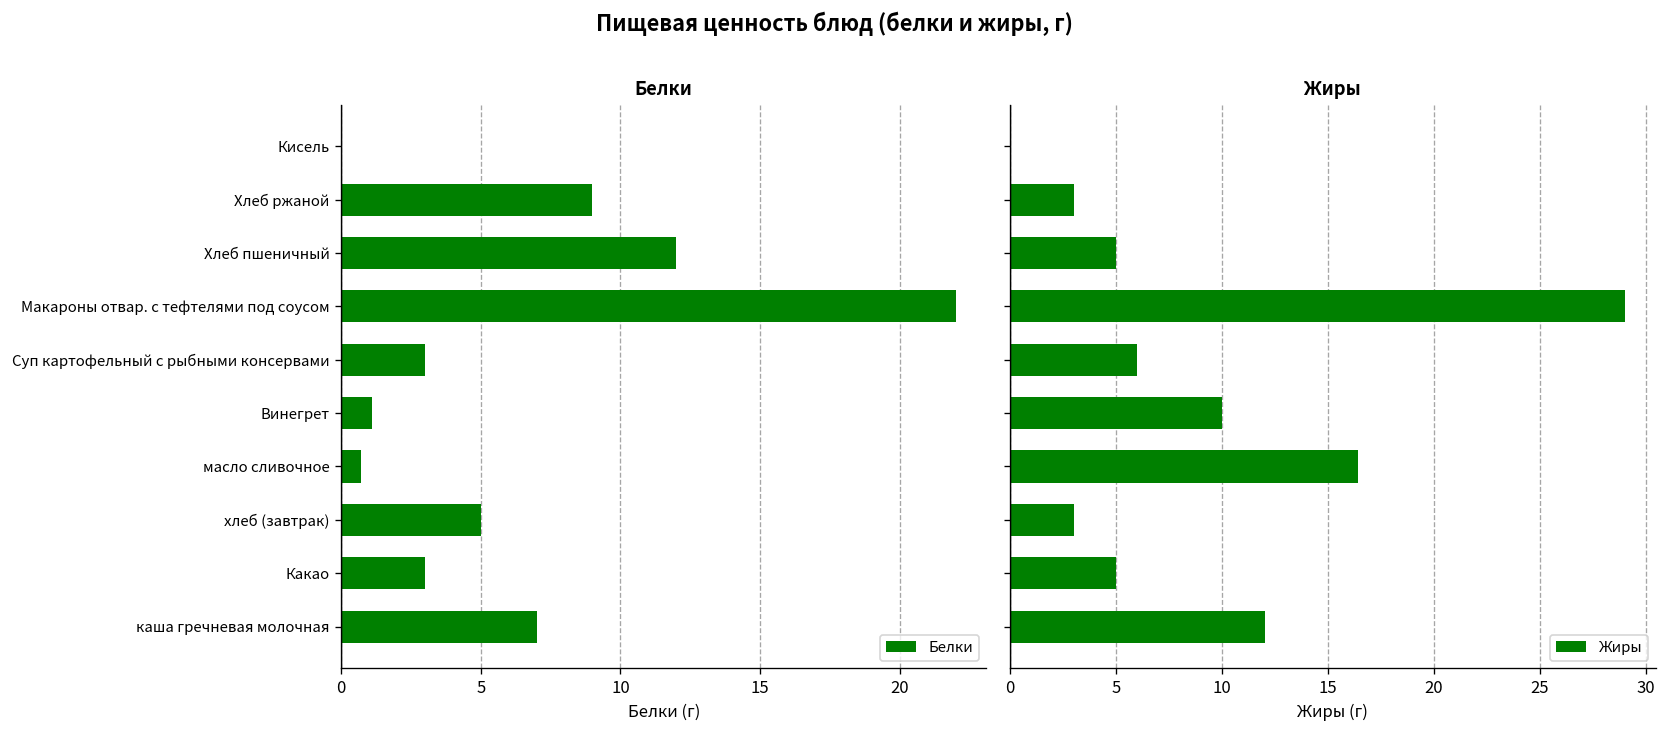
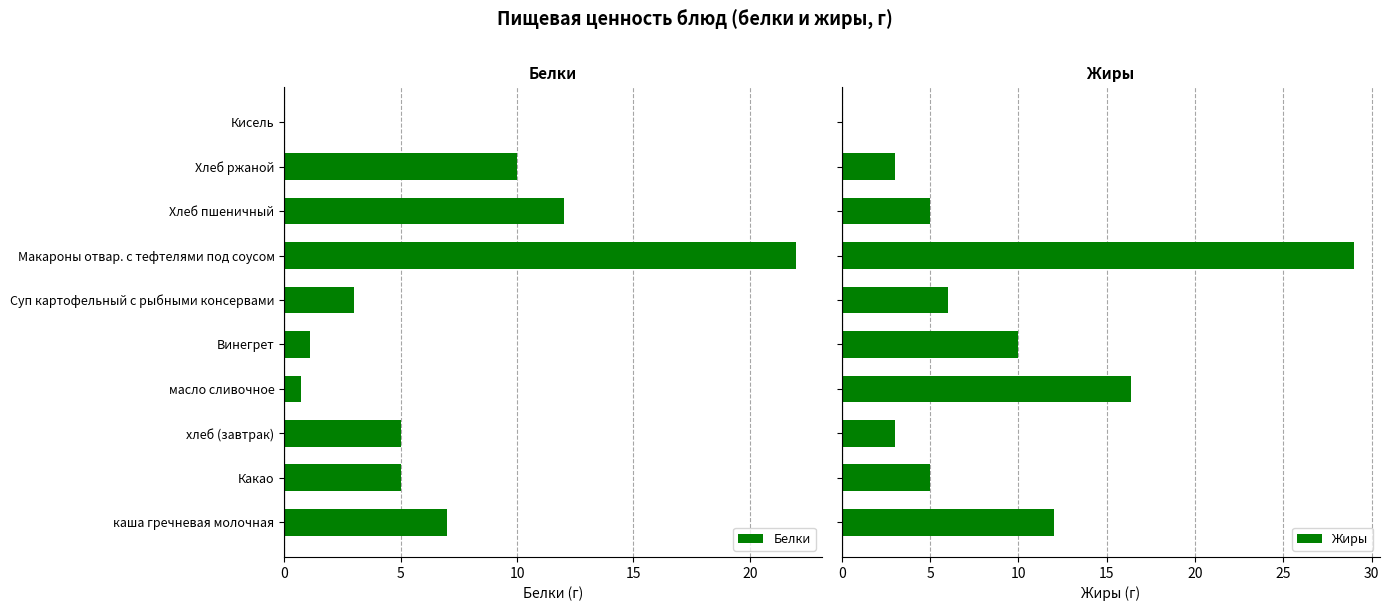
Белки, Хлеб ржаной: 9 -> 10
Белки, Какао: 3 -> 5
